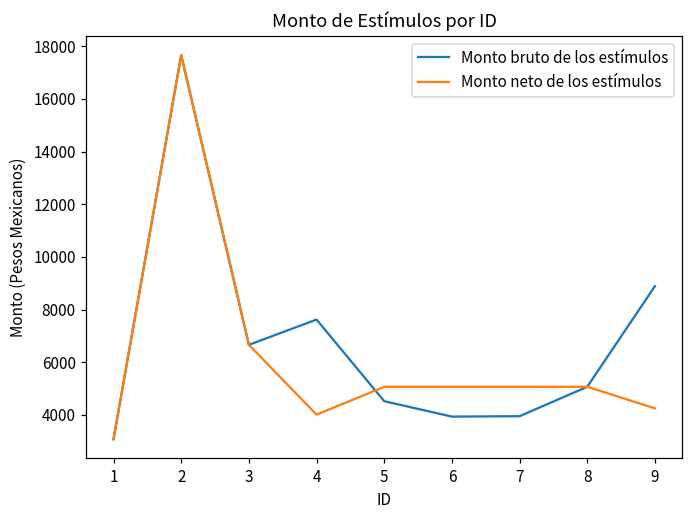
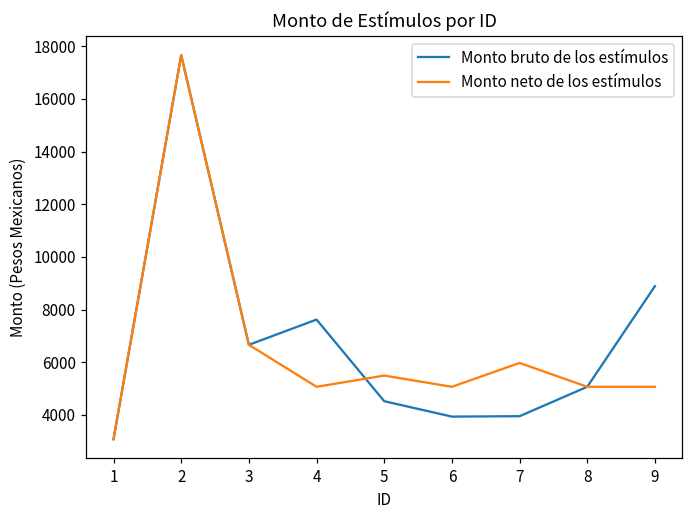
Monto neto de los estímulos, 4: 4000 -> 5100
Monto neto de los estímulos, 5: 5100 -> 5500
Monto neto de los estímulos, 7: 5100 -> 6000
Monto neto de los estímulos, 9: 4300 -> 5100
